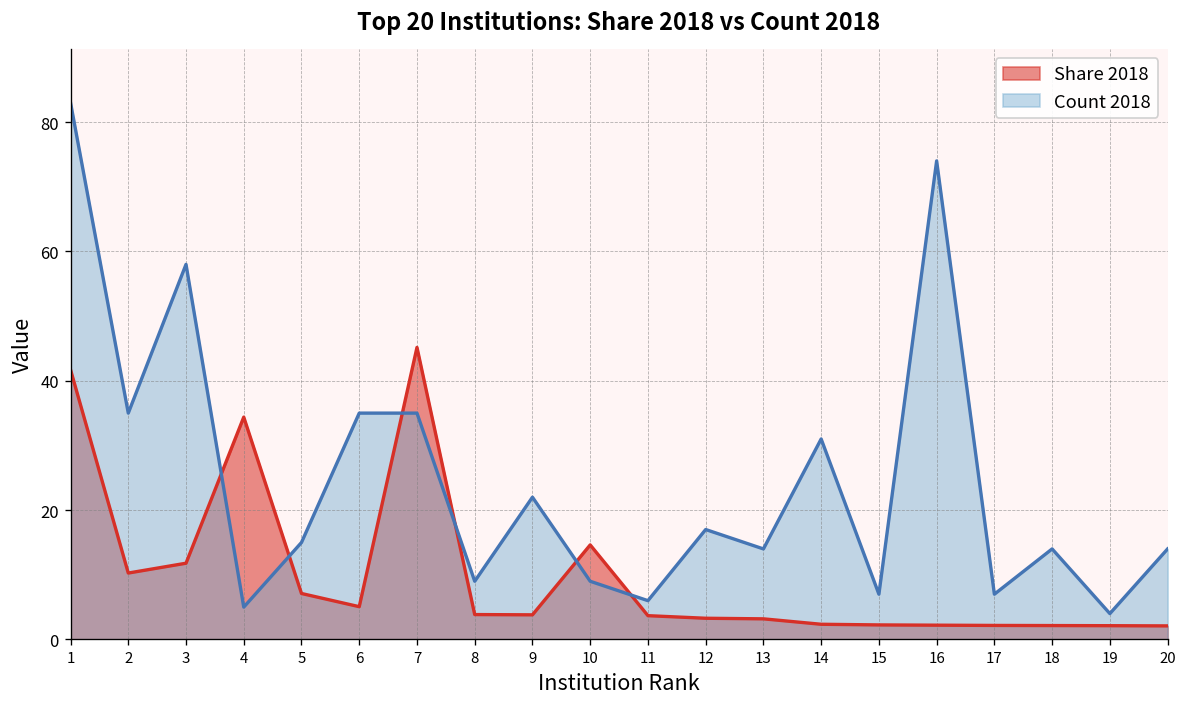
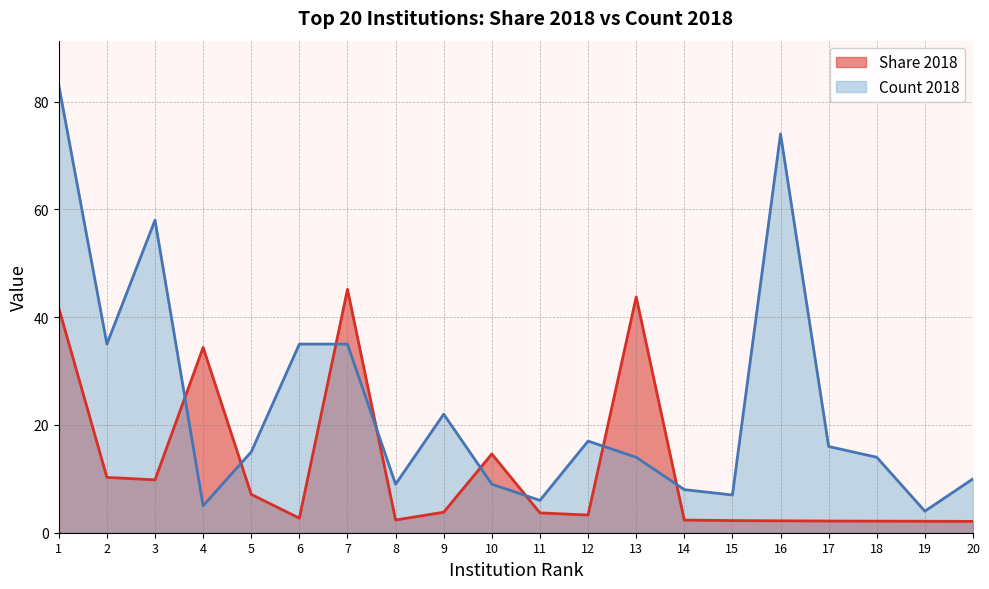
Share 2018, 3: 12 -> 10
Share 2018, 6: 5 -> 3
Share 2018, 8: 4 -> 2
Share 2018, 13: 3 -> 44
Count 2018, 14: 31 -> 8
Count 2018, 17: 7 -> 16
Count 2018, 20: 14 -> 10
